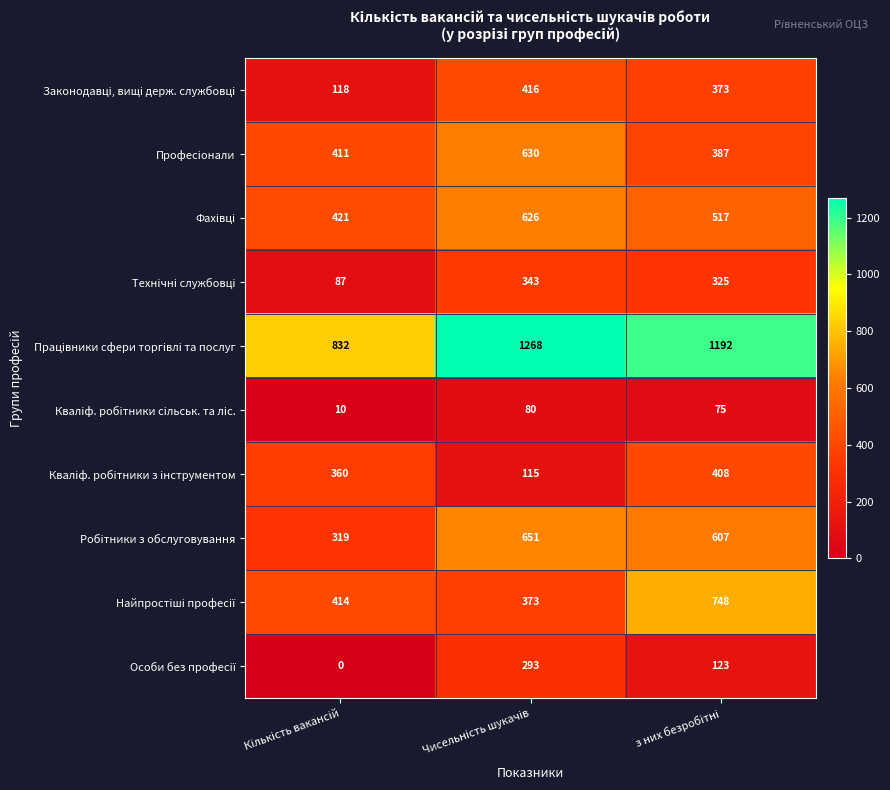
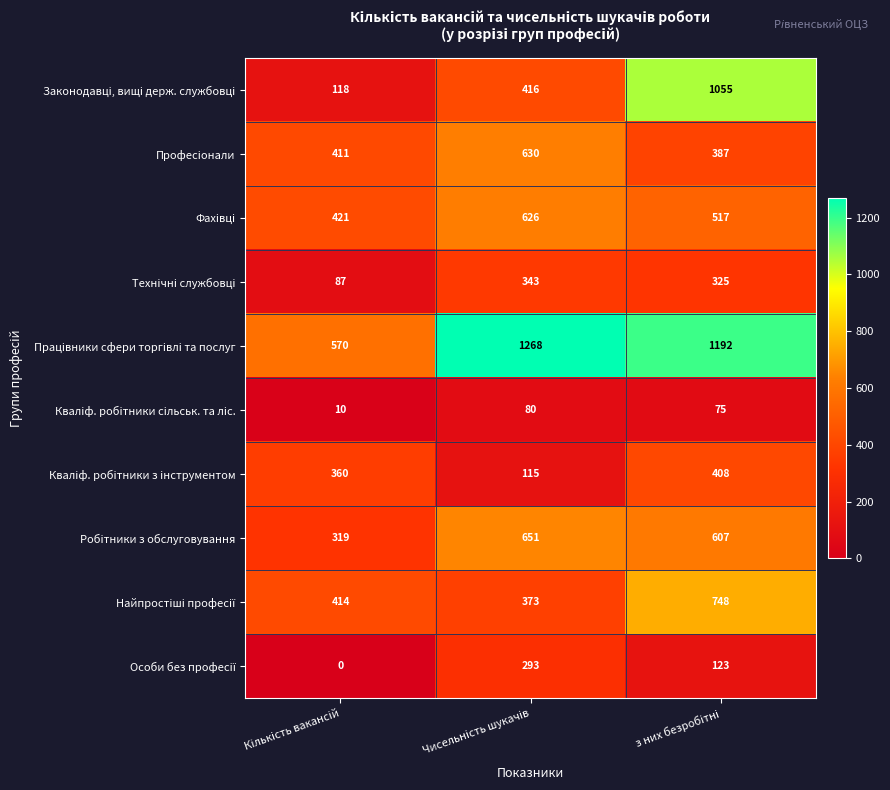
Законодавці, вищі держ. службовці, з них безробітні: 373 -> 1055
Працівники сфери торгівлі та послуг, Кількість вакансій: 832 -> 570
